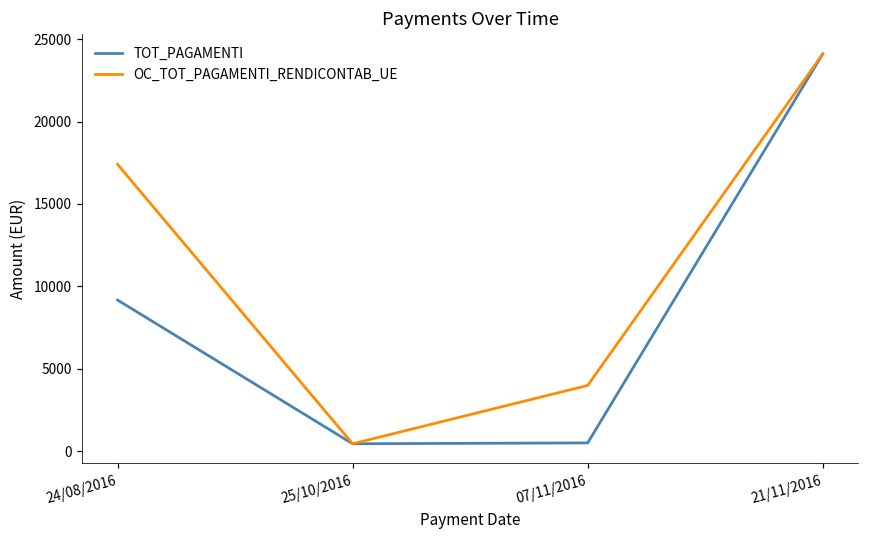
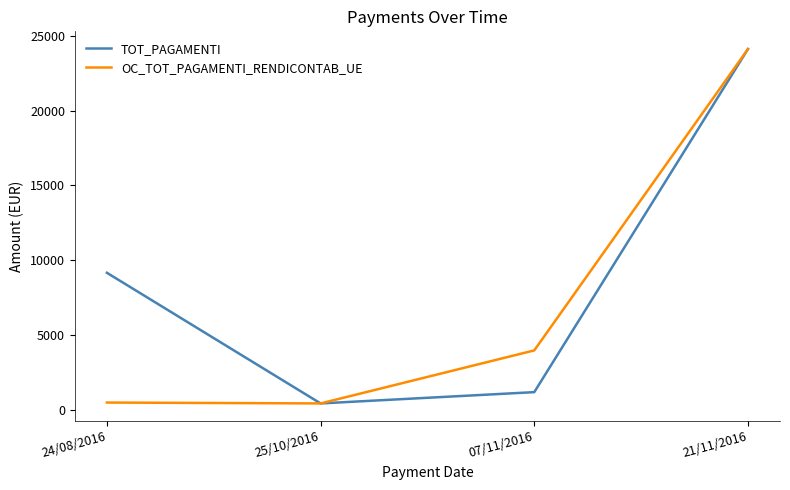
OC_TOT_PAGAMENTI_RENDICONTAB_UE, 24/08/2016: 17400 -> 500
TOT_PAGAMENTI, 07/11/2016: 500 -> 1200
